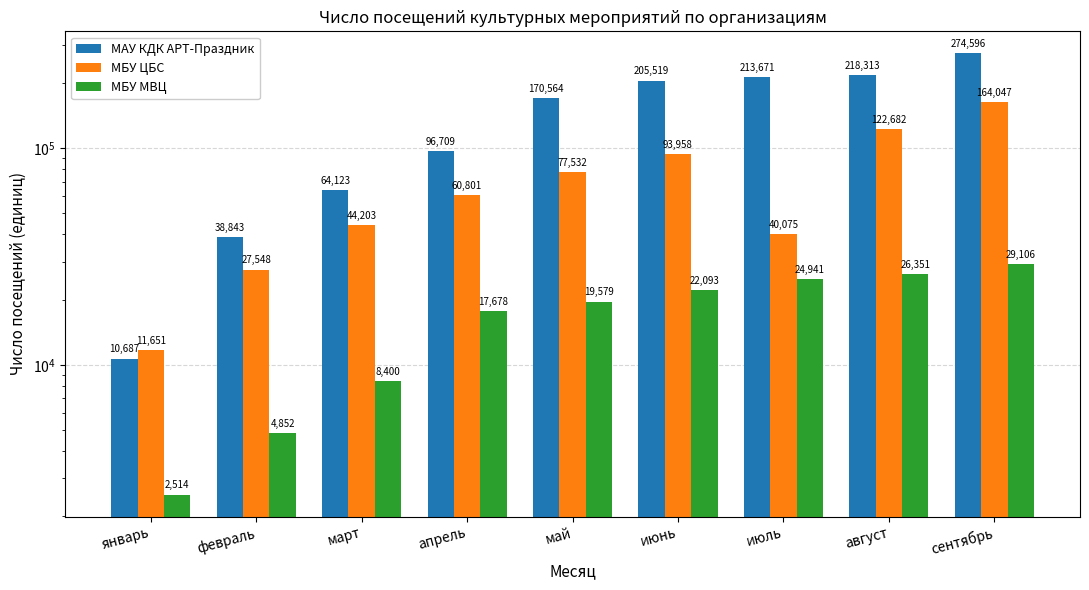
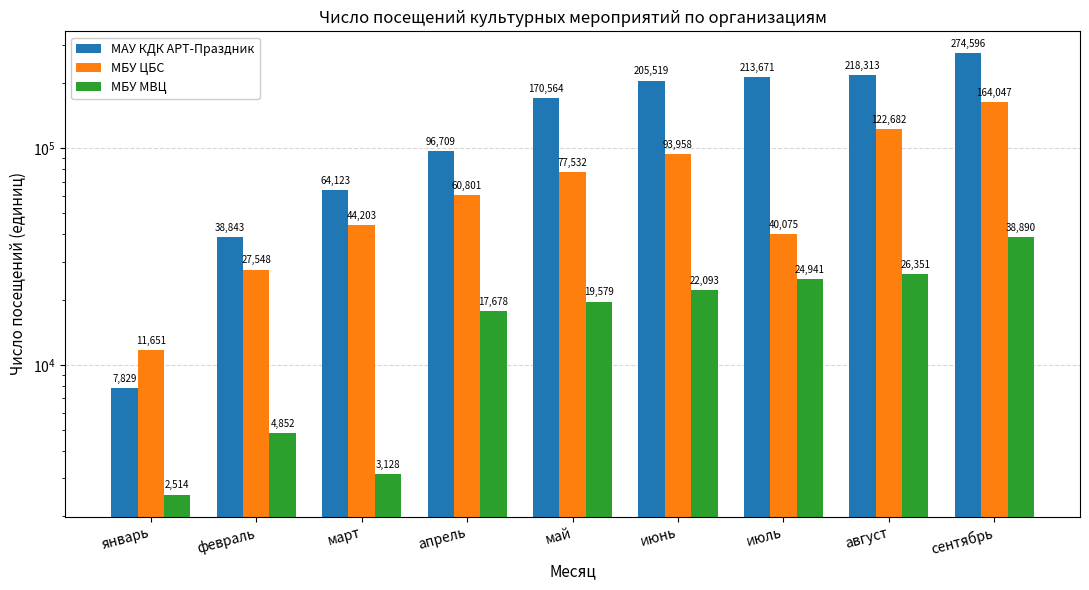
МАУ КДК АРТ-Праздник, январь: 10,687 -> 7,829
МБУ МВЦ, март: 8,400 -> 3,128
МБУ МВЦ, сентябрь: 29,106 -> 38,890
